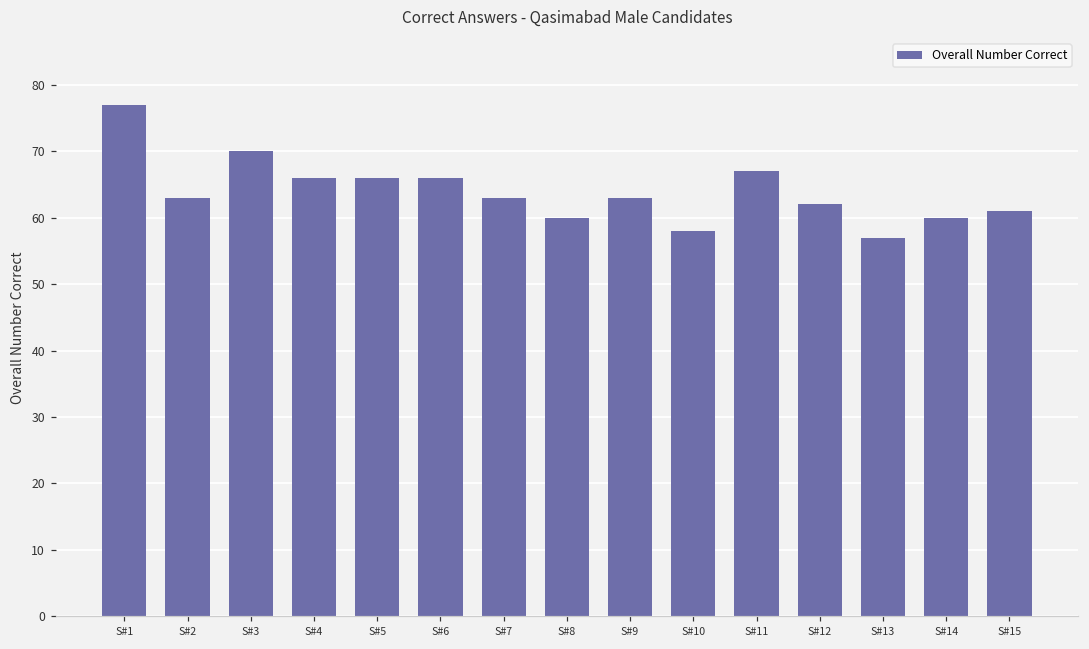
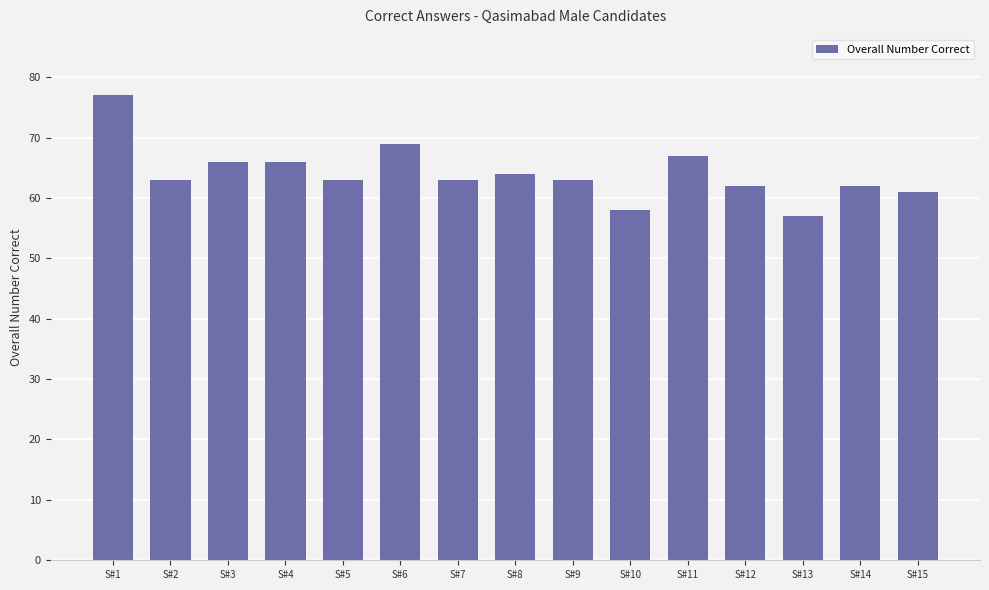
S#3: 70 -> 66
S#5: 66 -> 63
S#6: 66 -> 69
S#8: 60 -> 64
S#14: 60 -> 62
